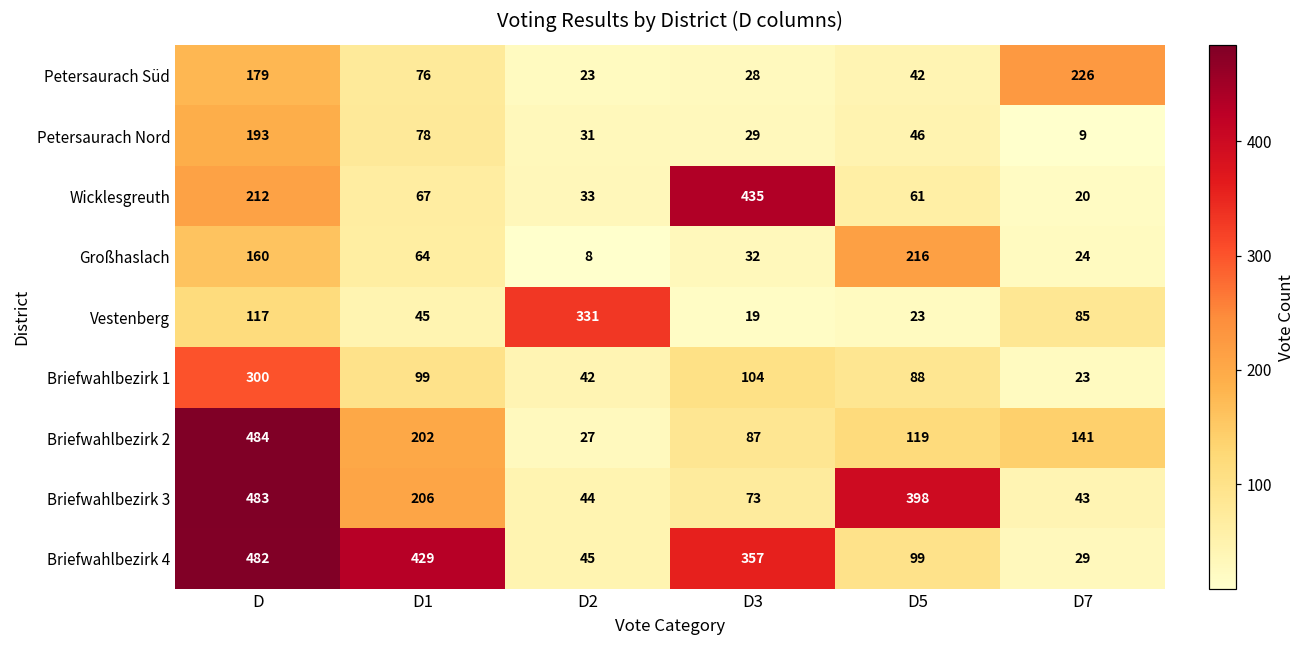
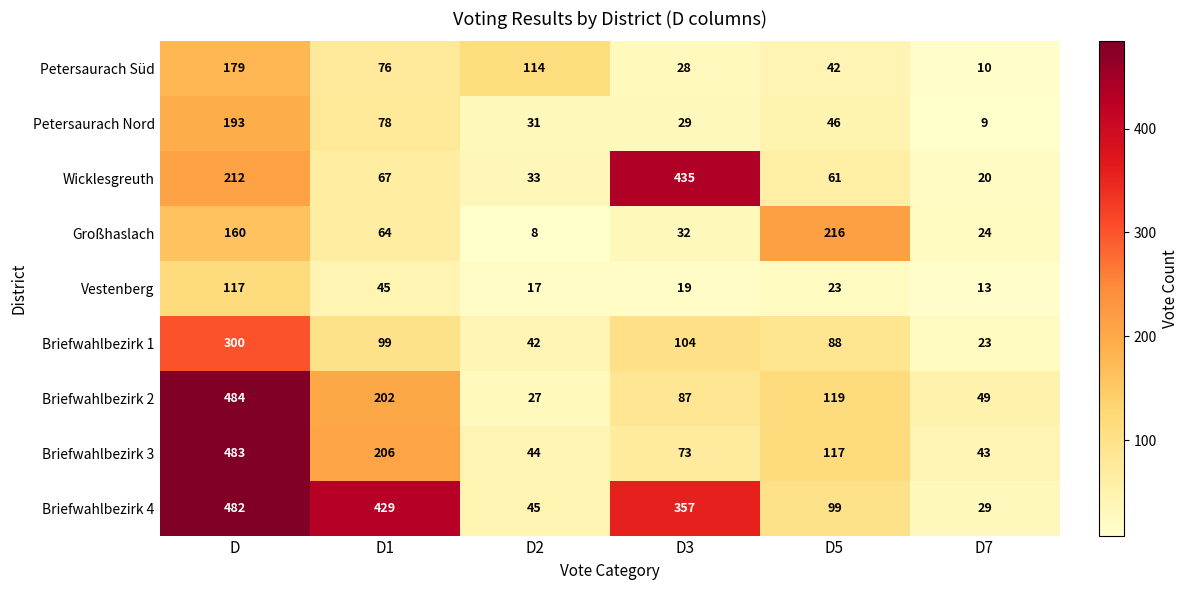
Petersaurach Süd, D2: 23 -> 114
Petersaurach Süd, D7: 226 -> 10
Vestenberg, D2: 331 -> 17
Vestenberg, D7: 85 -> 13
Briefwahlbezirk 2, D7: 141 -> 49
Briefwahlbezirk 3, D5: 398 -> 117
